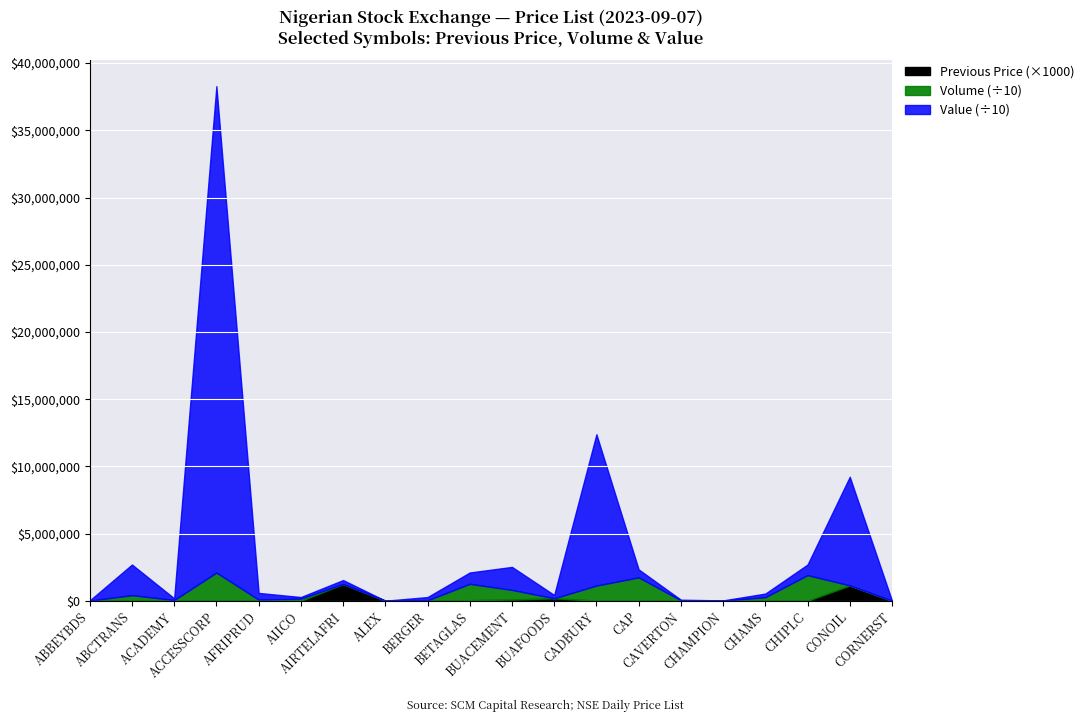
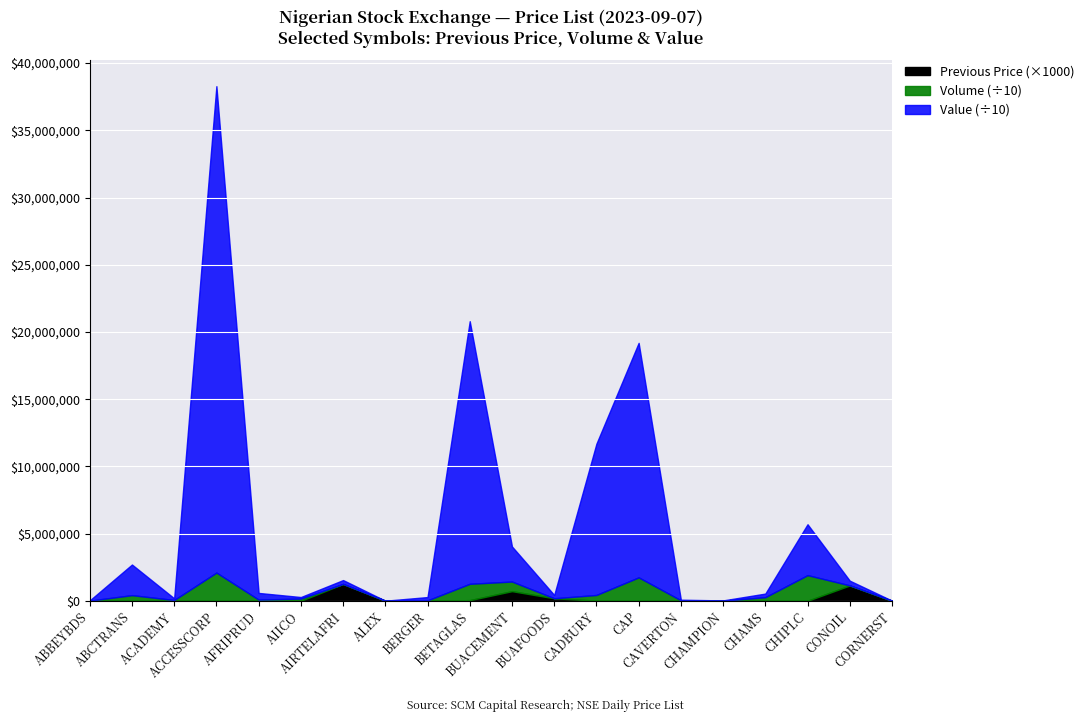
Value (÷10), BETAGLAS: $800,000 -> $19,500,000
Previous Price (×1000), BUACEMENT: $100,000 -> $700,000
Value (÷10), BUACEMENT: $1,700,000 -> $2,600,000
Volume (÷10), CADBURY: $1,100,000 -> $400,000
Value (÷10), CAP: $600,000 -> $17,400,000
Value (÷10), CHIPLC: $800,000 -> $3,800,000
Value (÷10), CONOIL: $8,100,000 -> $400,000
